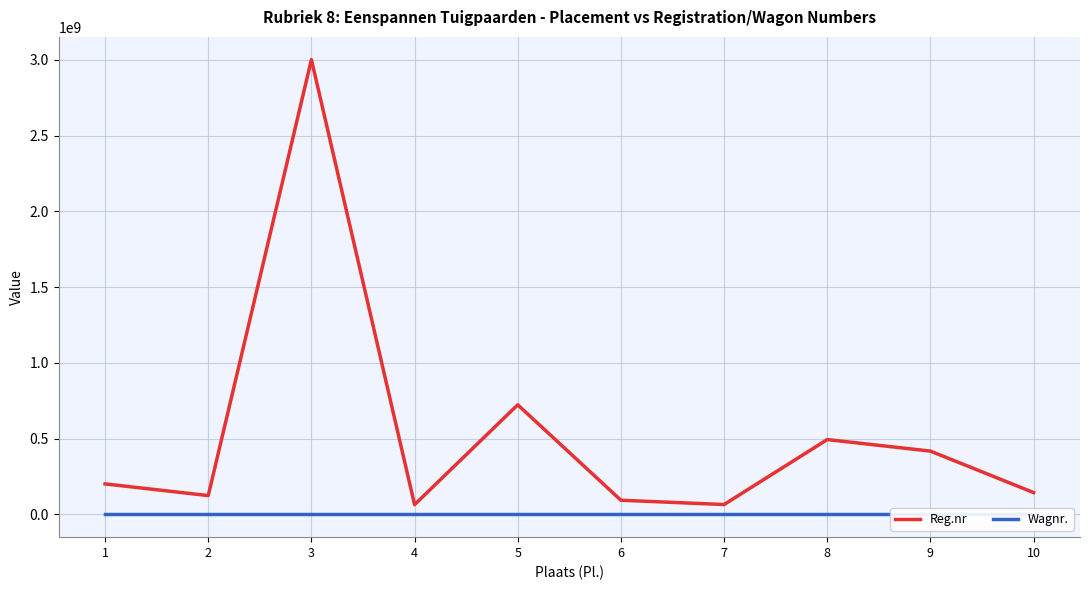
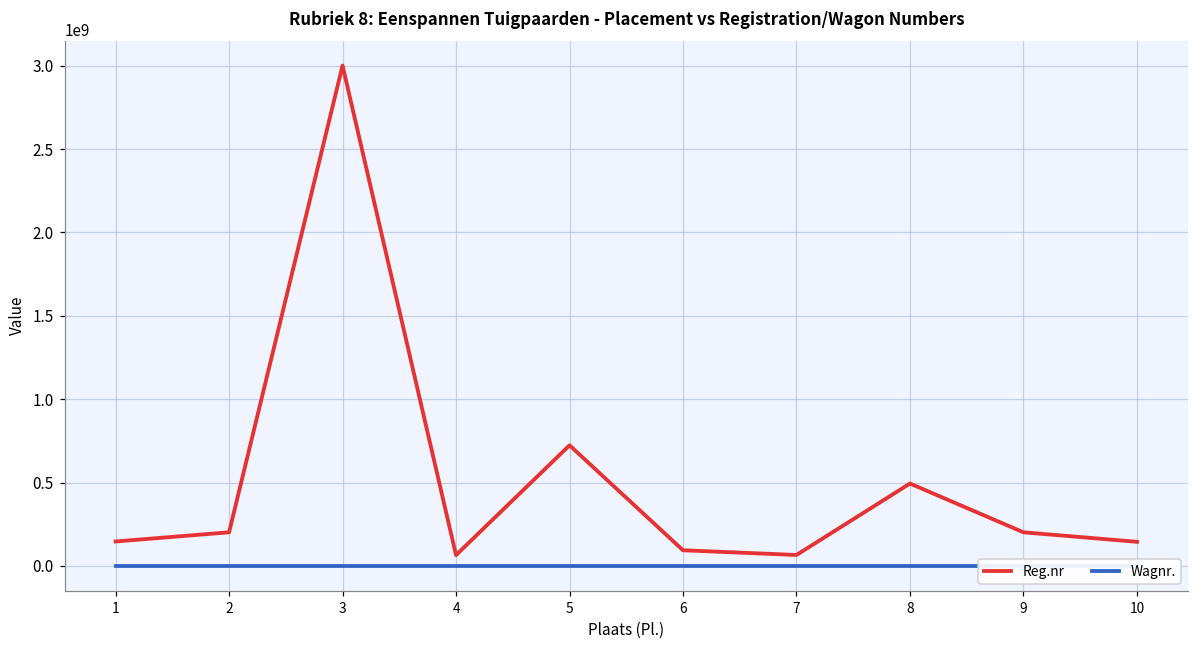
Reg.nr, 1: 200000000 -> 150000000
Reg.nr, 2: 120000000 -> 200000000
Reg.nr, 9: 420000000 -> 200000000
